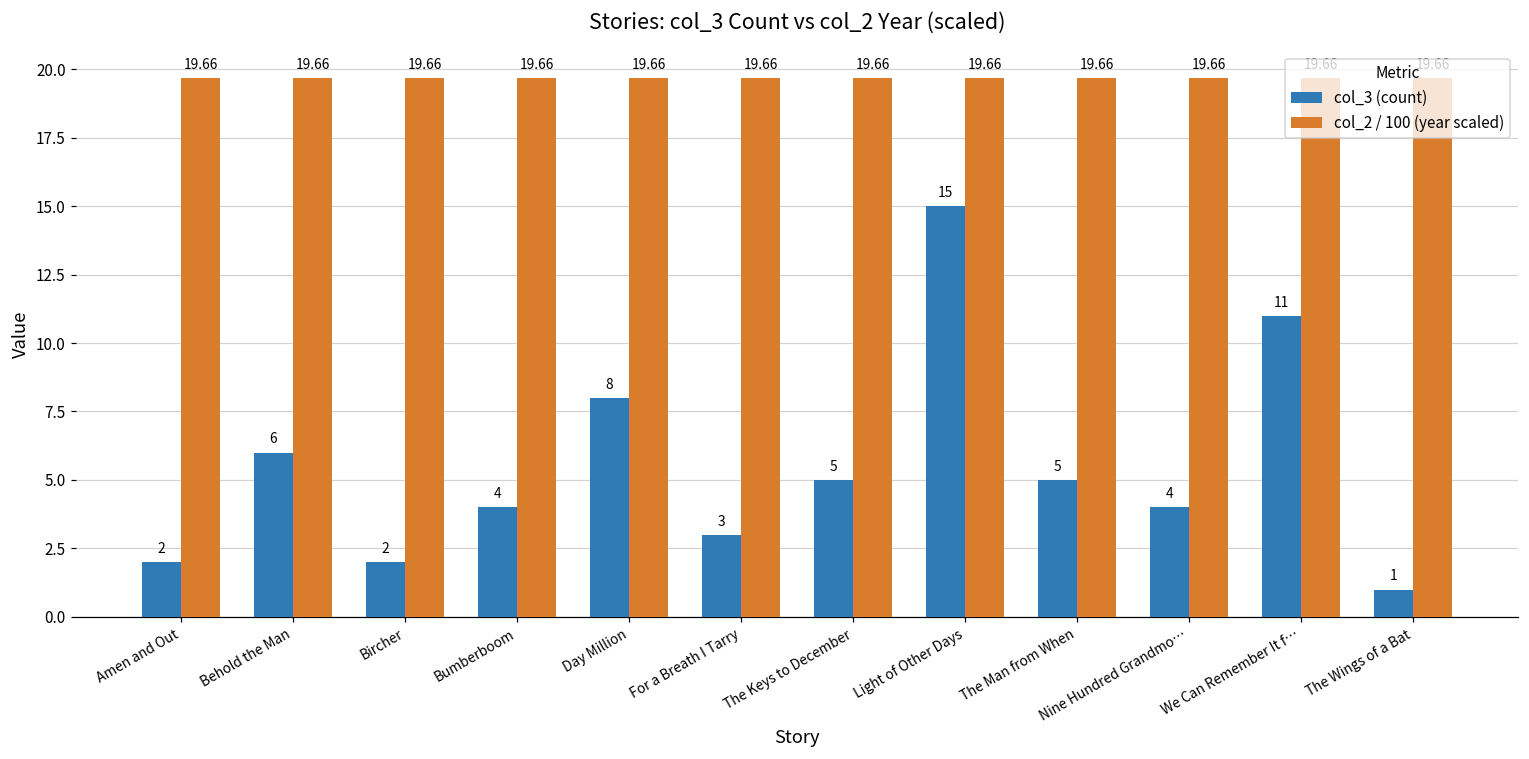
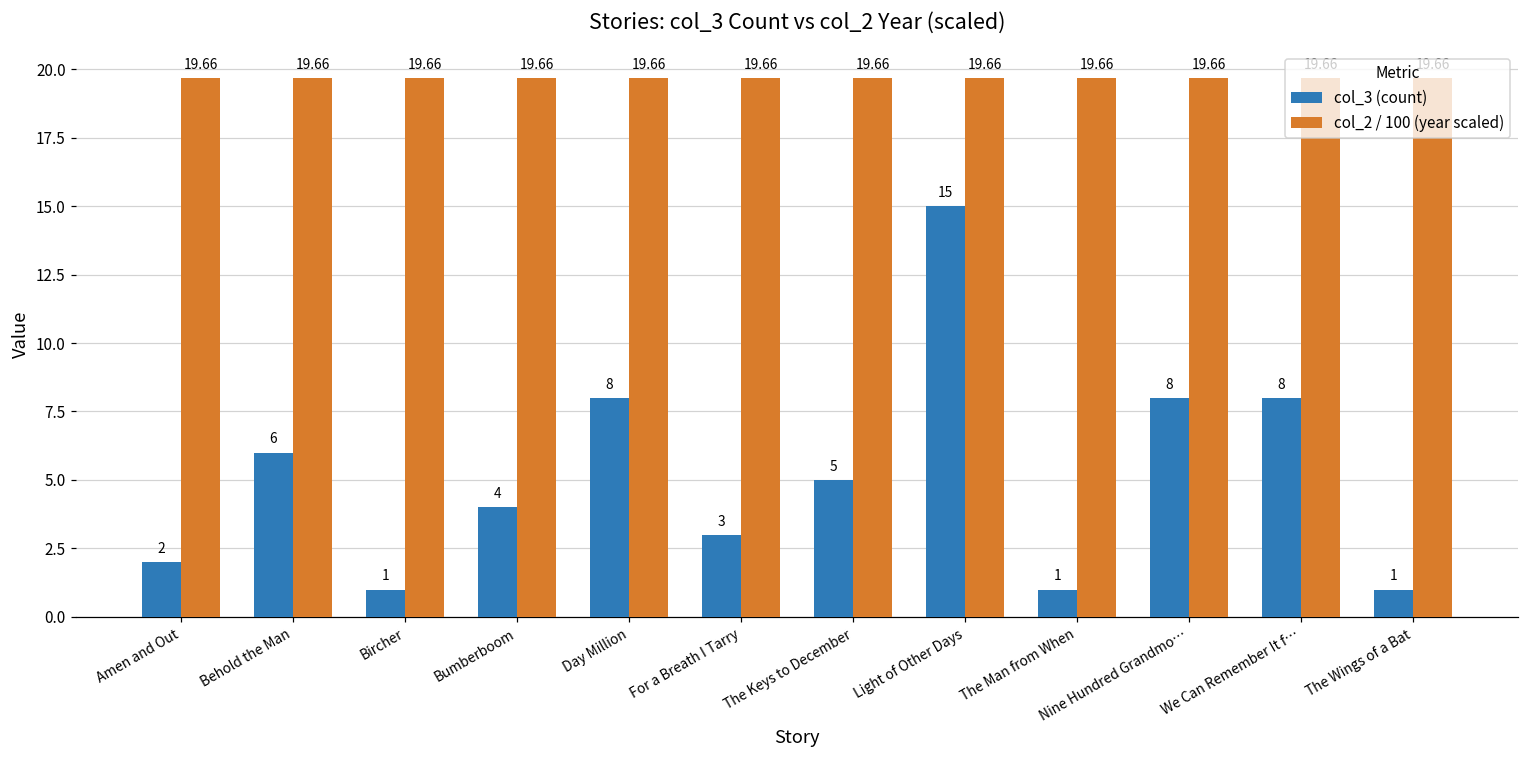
col_3 (count), Bircher: 2 -> 1
col_3 (count), The Man from When: 5 -> 1
col_3 (count), Nine Hundred Grandmo…: 4 -> 8
col_3 (count), We Can Remember It f…: 11 -> 8
